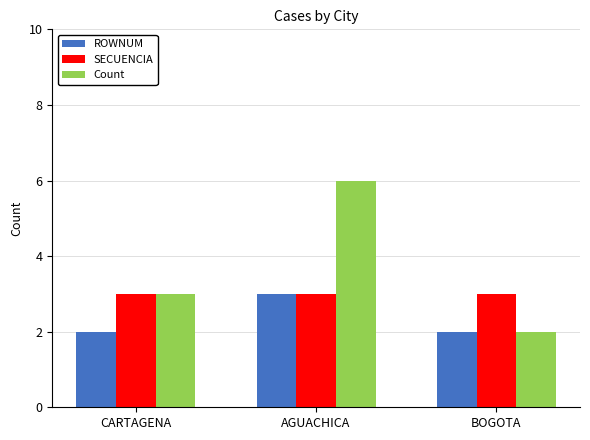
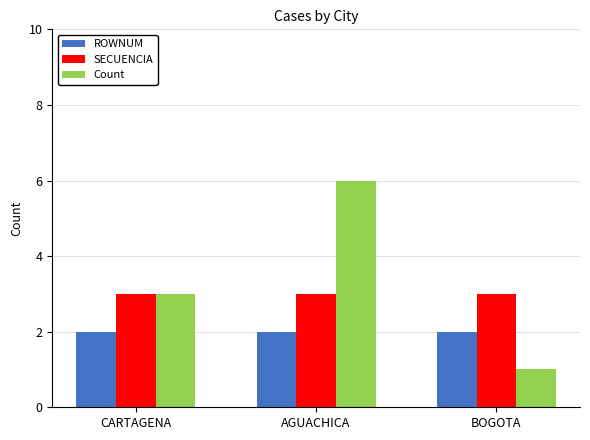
ROWNUM, AGUACHICA: 3 -> 2
Count, BOGOTA: 2 -> 1
